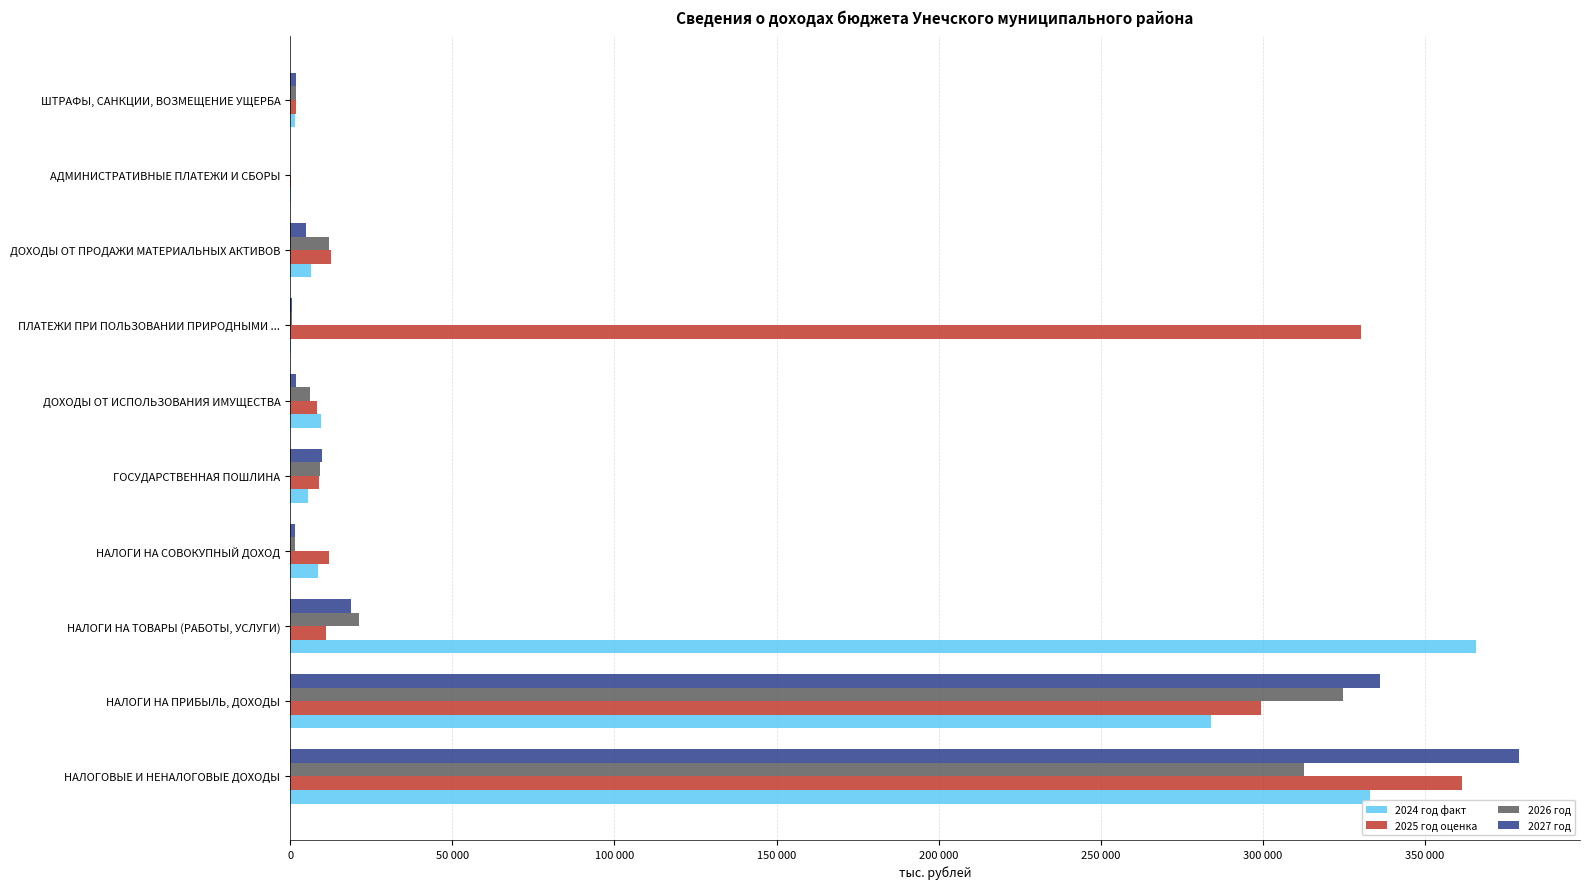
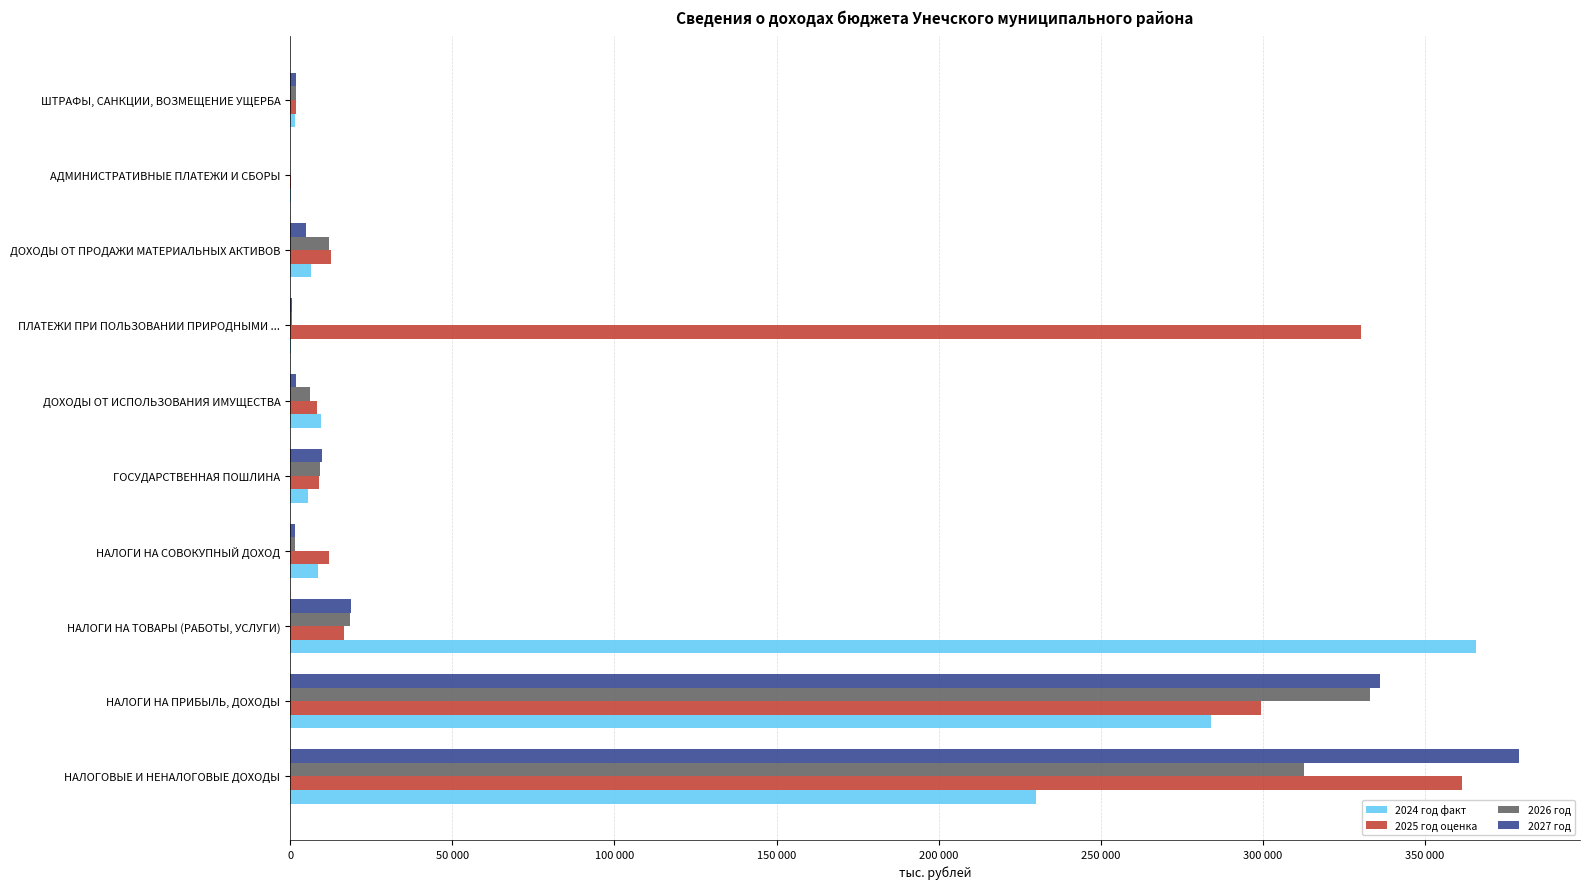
2026 год, НАЛОГИ НА ТОВАРЫ (РАБОТЫ, УСЛУГИ): 21000 -> 19000
2025 год оценка, НАЛОГИ НА ТОВАРЫ (РАБОТЫ, УСЛУГИ): 11000 -> 17000
2026 год, НАЛОГИ НА ПРИБЫЛЬ, ДОХОДЫ: 325000 -> 333000
2024 год факт, НАЛОГОВЫЕ И НЕНАЛОГОВЫЕ ДОХОДЫ: 333000 -> 230000
